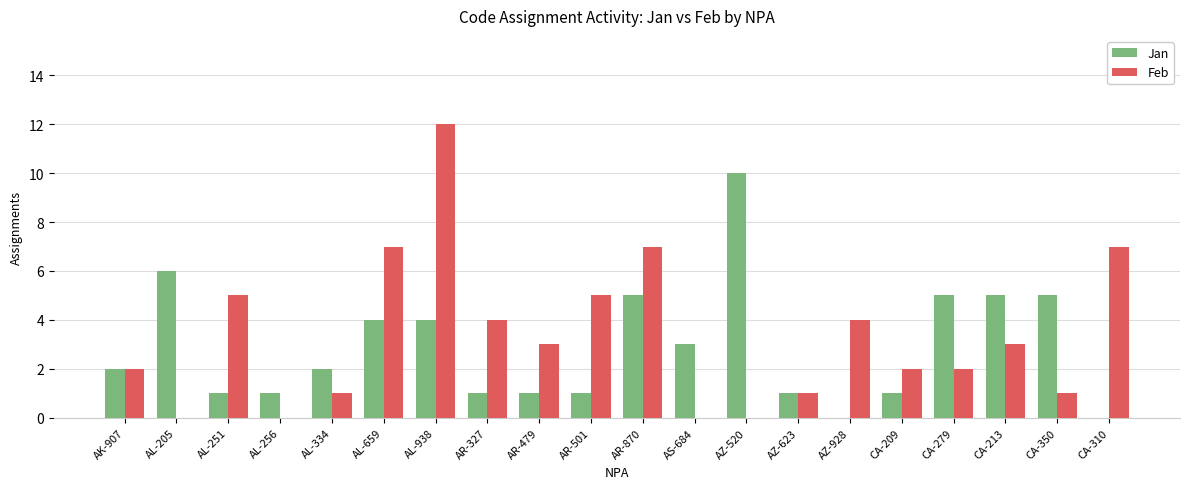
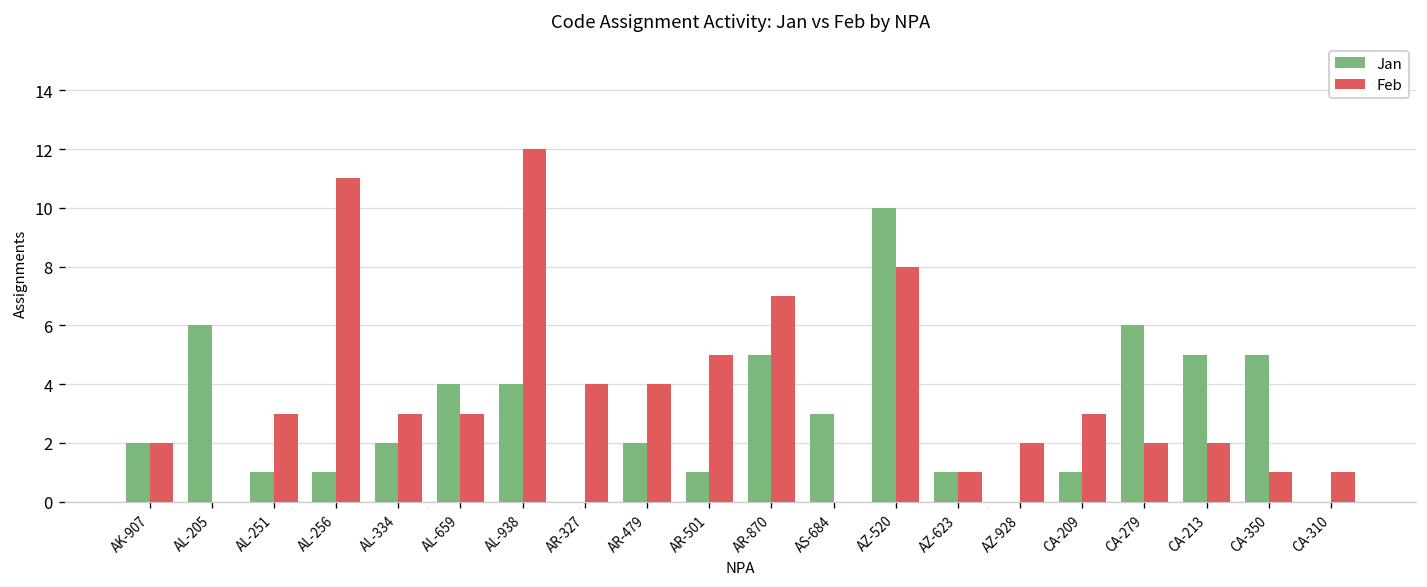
Feb, AL-251: 5 -> 3
Feb, AL-256: 0 -> 11
Feb, AL-334: 1 -> 3
Feb, AL-659: 7 -> 3
Jan, AR-327: 1 -> 0
Jan, AR-479: 1 -> 2
Feb, AR-479: 3 -> 4
Feb, AZ-520: 0 -> 8
Feb, AZ-928: 4 -> 2
Feb, CA-209: 2 -> 3
Jan, CA-279: 5 -> 6
Feb, CA-213: 3 -> 2
Feb, CA-310: 7 -> 1
